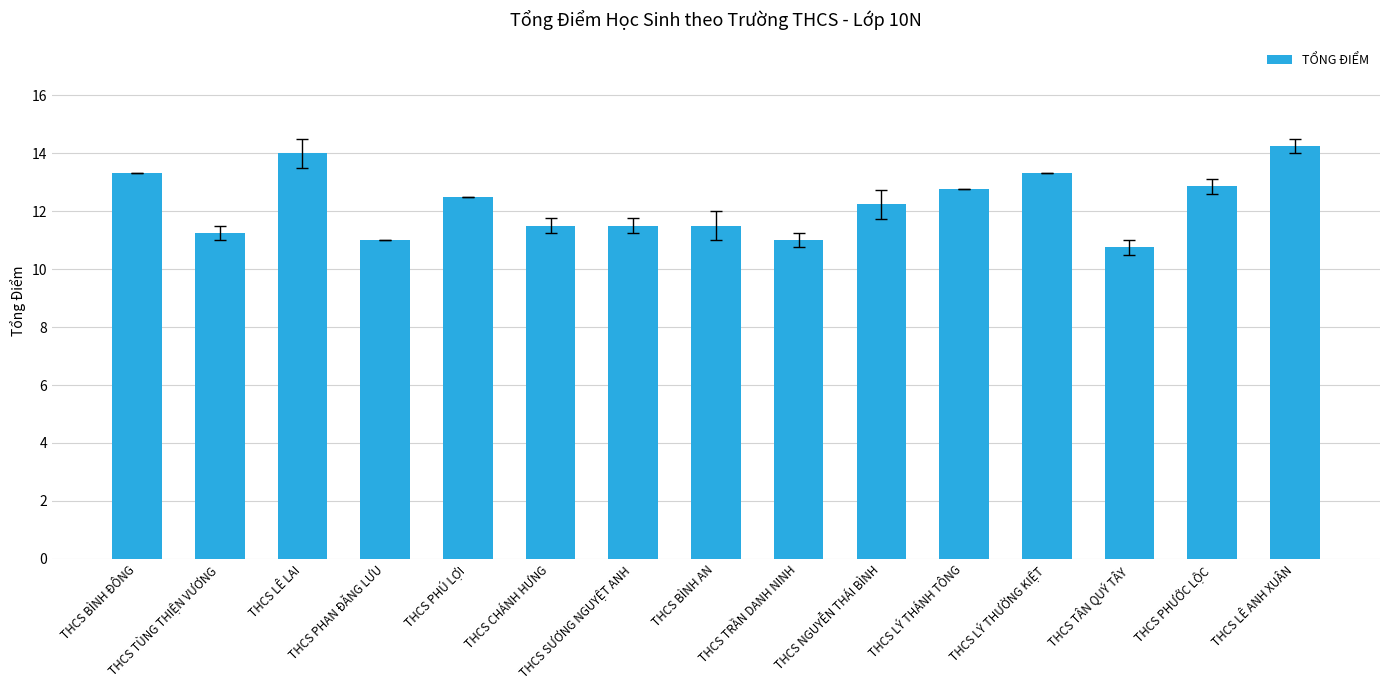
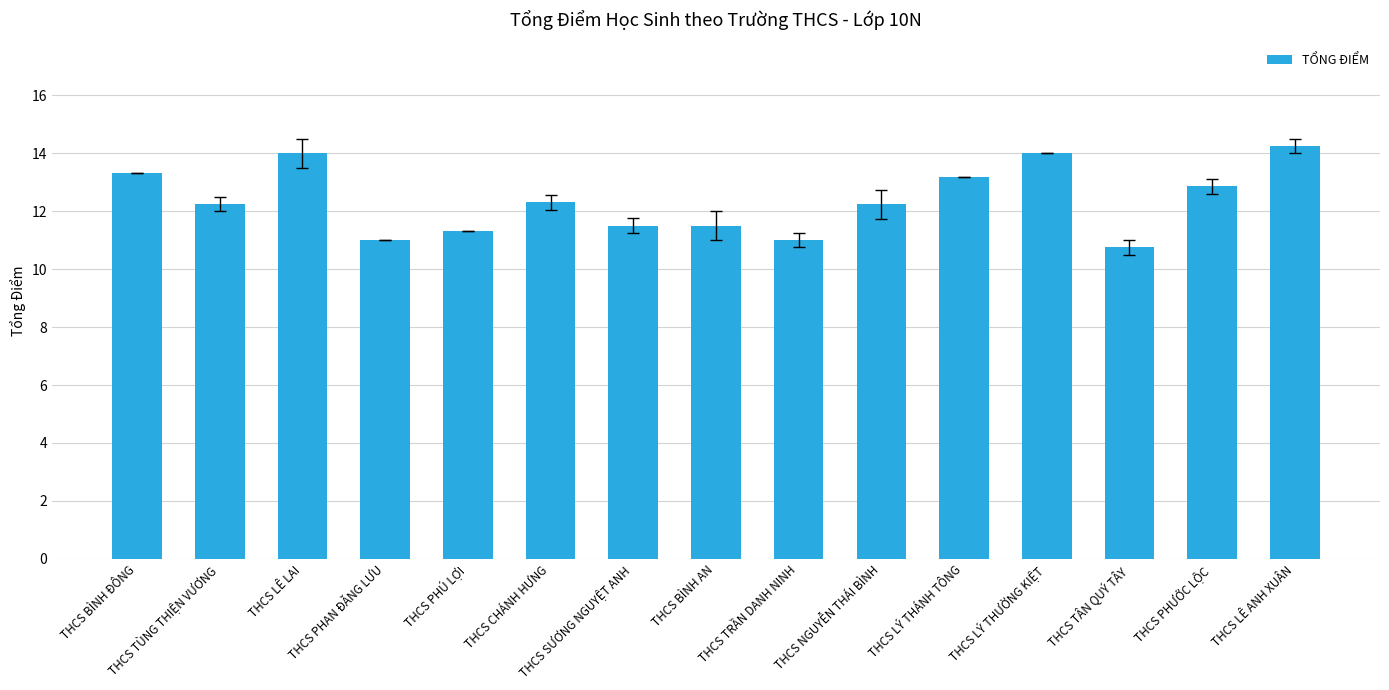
TỔNG ĐIỂM, THCS TÙNG THIỆN VƯƠNG: 11.3 -> 12.3
TỔNG ĐIỂM, THCS PHÚ LỢI: 12.5 -> 11.3
TỔNG ĐIỂM, THCS CHÁNH HƯNG: 11.5 -> 12.3
TỔNG ĐIỂM, THCS LÝ THÁNH TÔNG: 12.8 -> 13.2
TỔNG ĐIỂM, THCS LÝ THƯỜNG KIỆT: 13.3 -> 14.0
